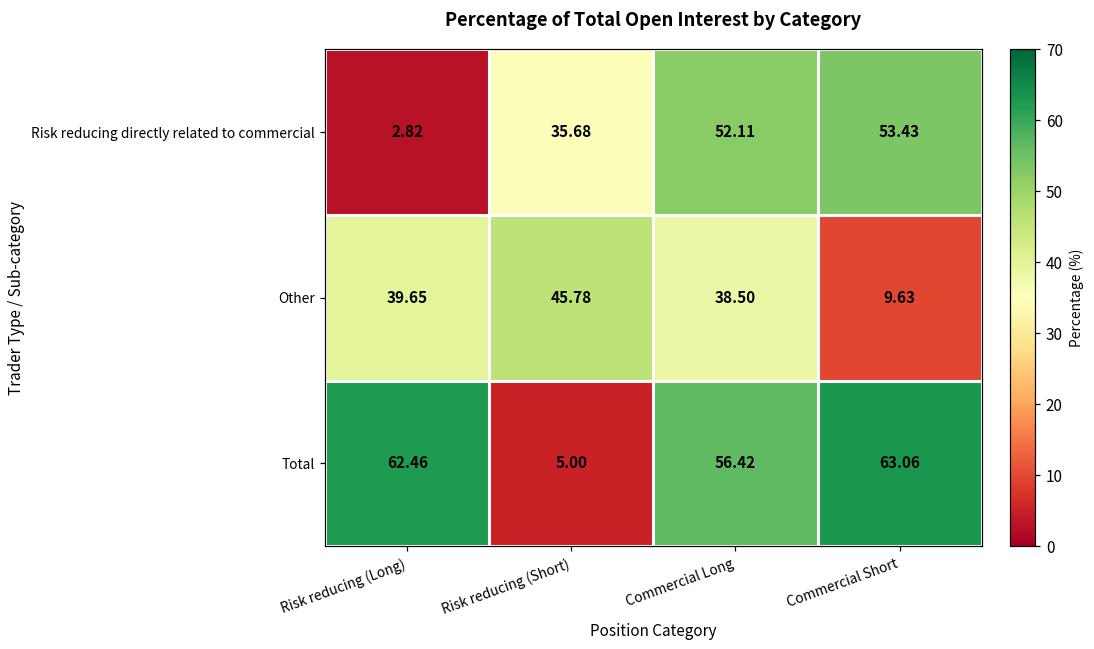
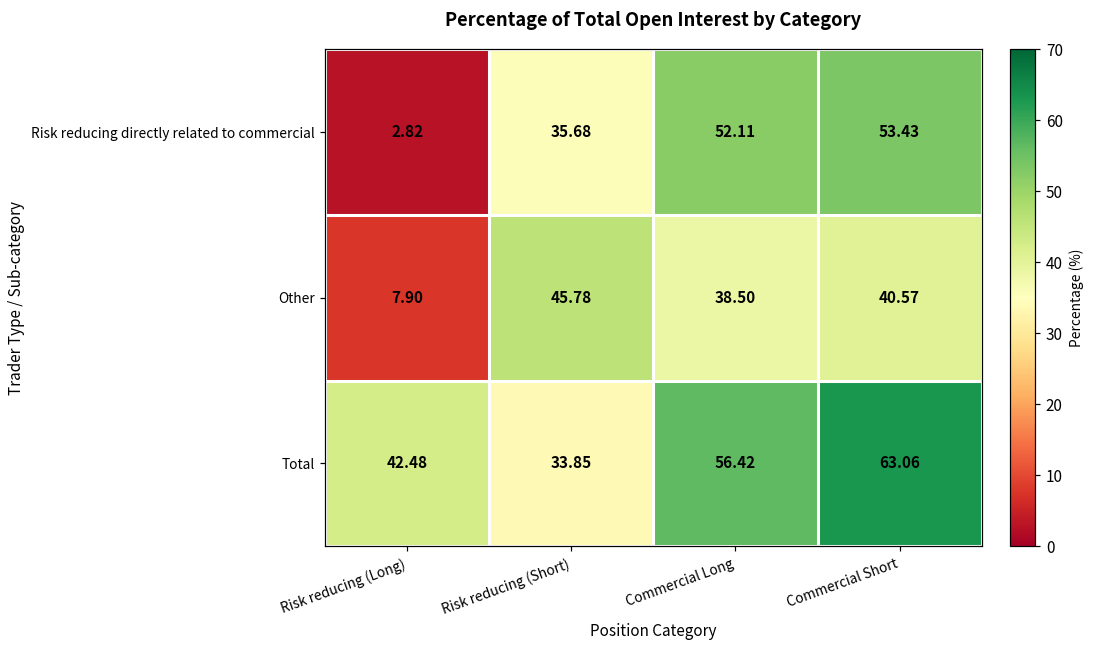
Other, Risk reducing (Long): 39.65 -> 7.90
Other, Commercial Short: 9.63 -> 40.57
Total, Risk reducing (Long): 62.46 -> 42.48
Total, Risk reducing (Short): 5.00 -> 33.85
